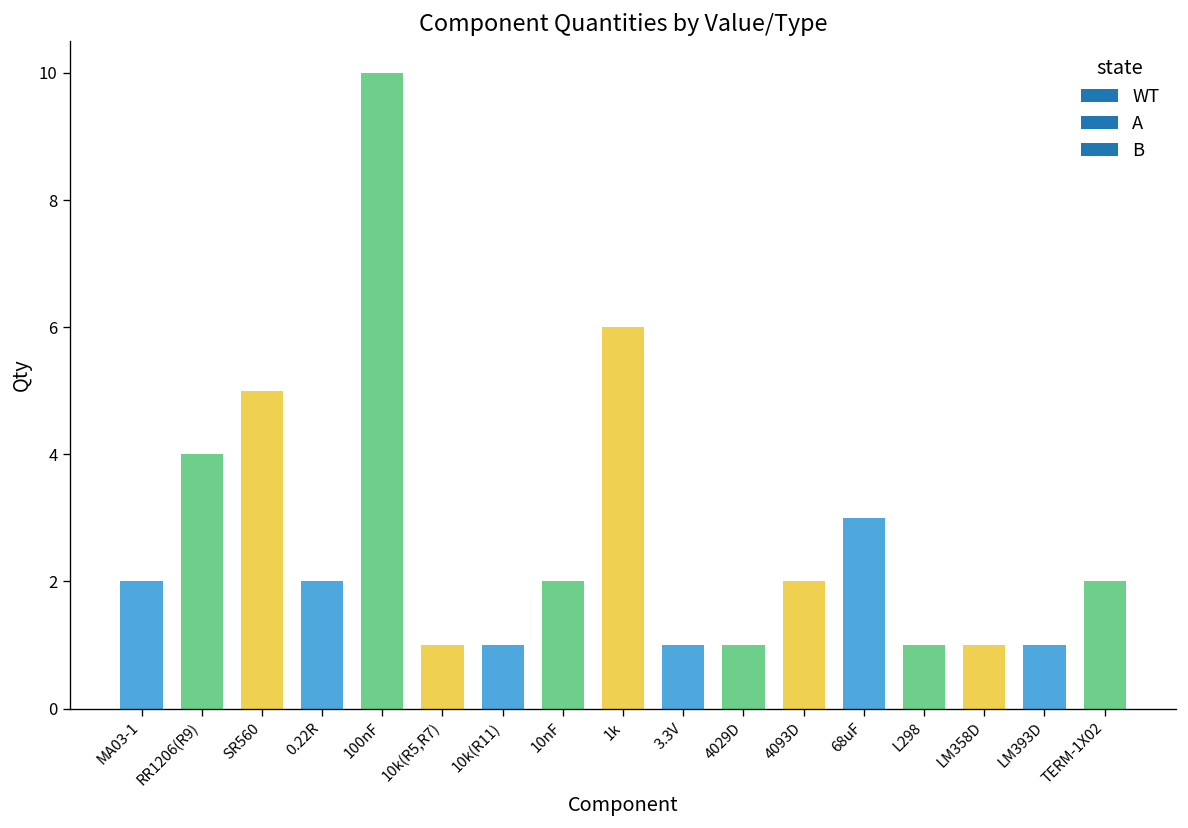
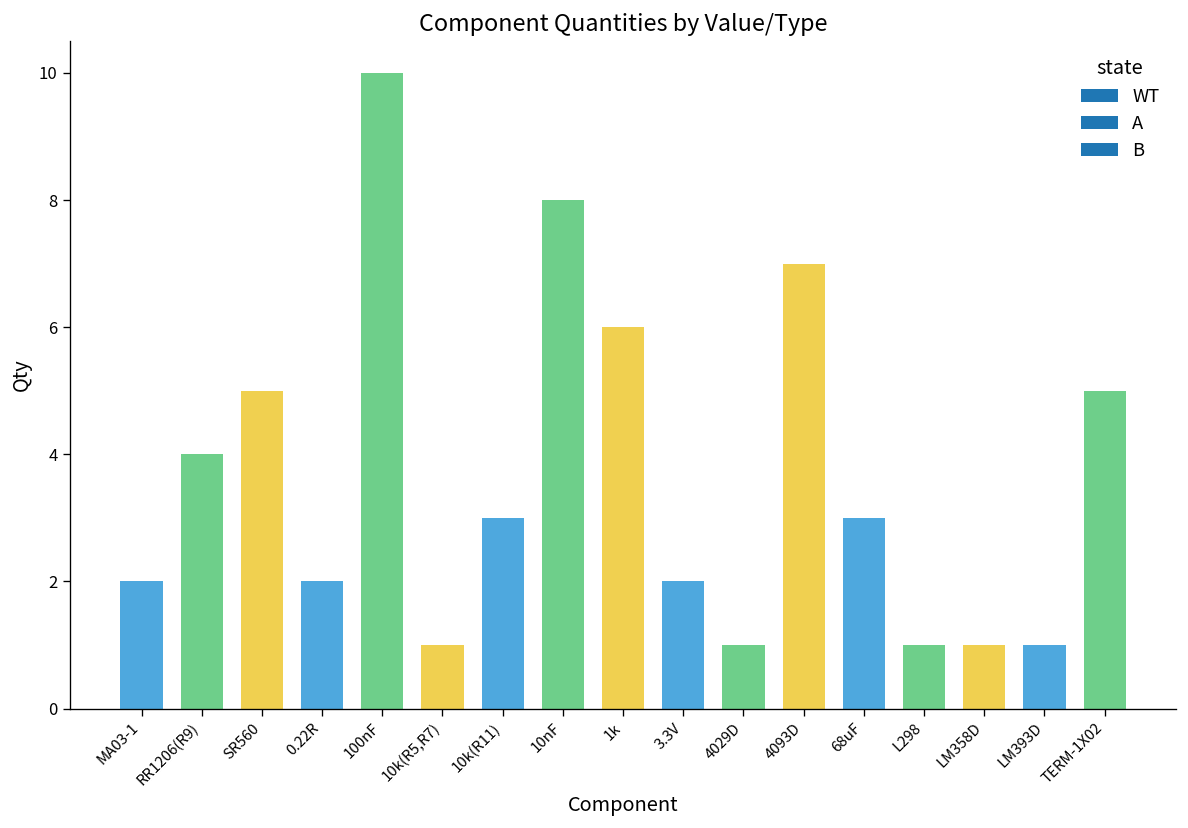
10k(R11): 1 -> 3
10nF: 2 -> 8
3.3V: 1 -> 2
4093D: 2 -> 7
TERM-1X02: 2 -> 5
